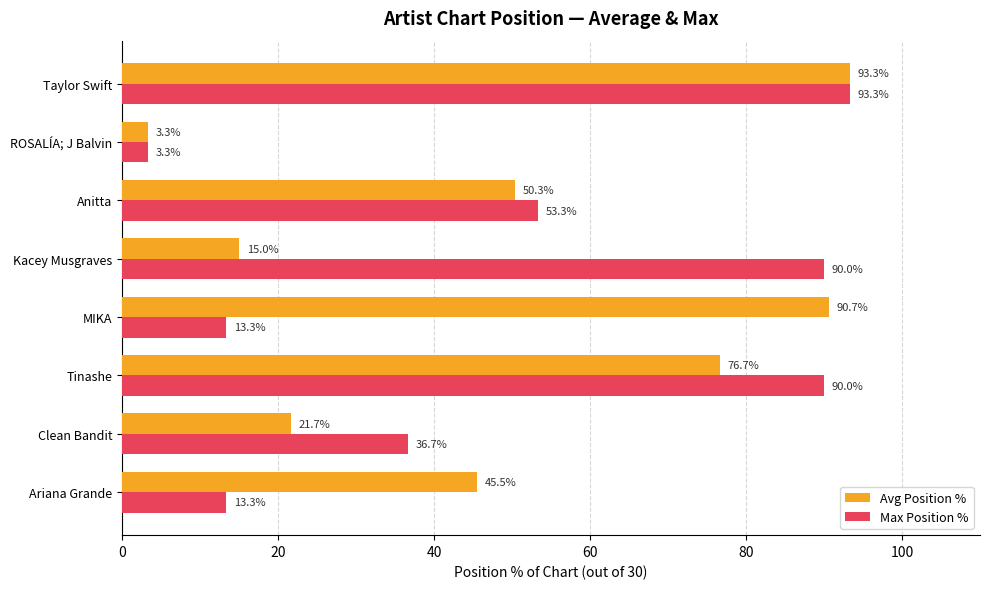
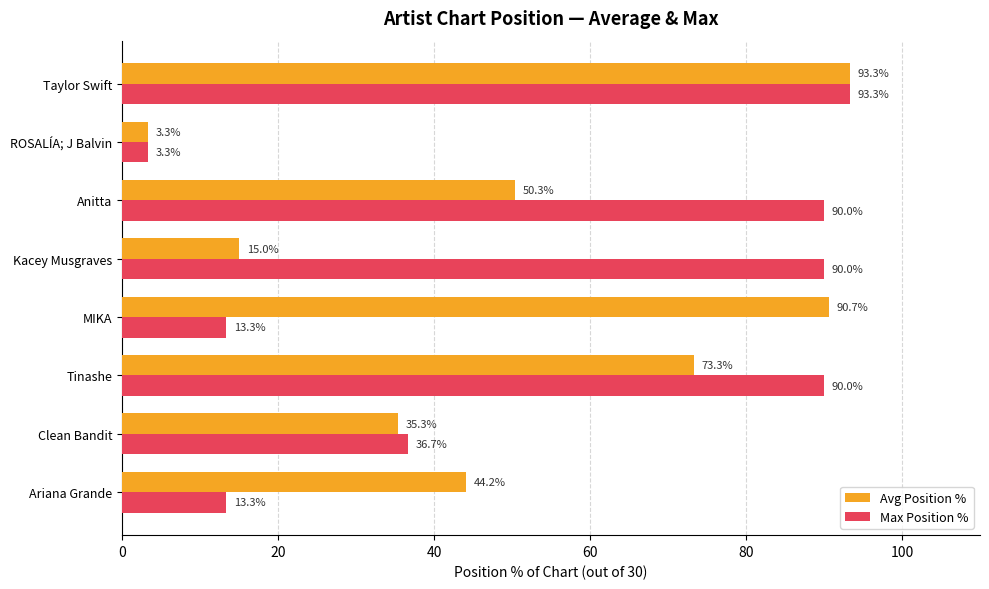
Max Position %, Anitta: 53.3% -> 90.0%
Avg Position %, Tinashe: 76.7% -> 73.3%
Avg Position %, Clean Bandit: 21.7% -> 35.3%
Avg Position %, Ariana Grande: 45.5% -> 44.2%
